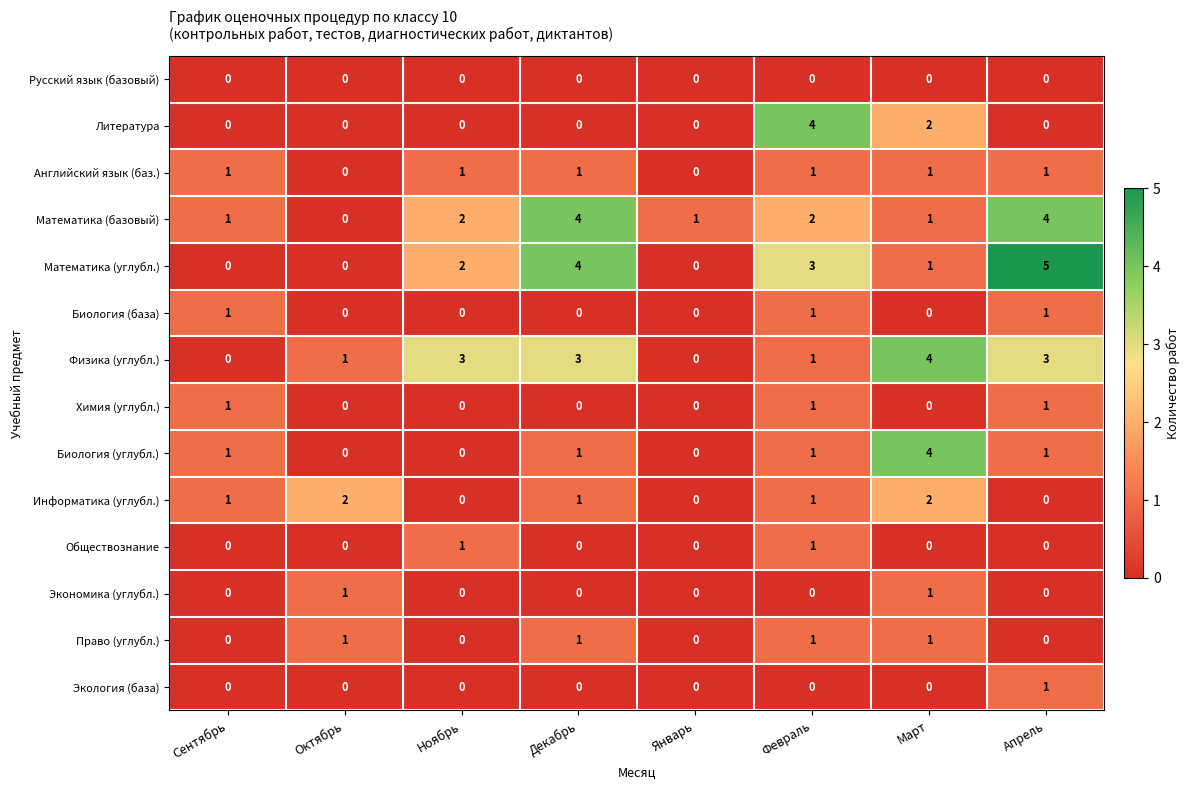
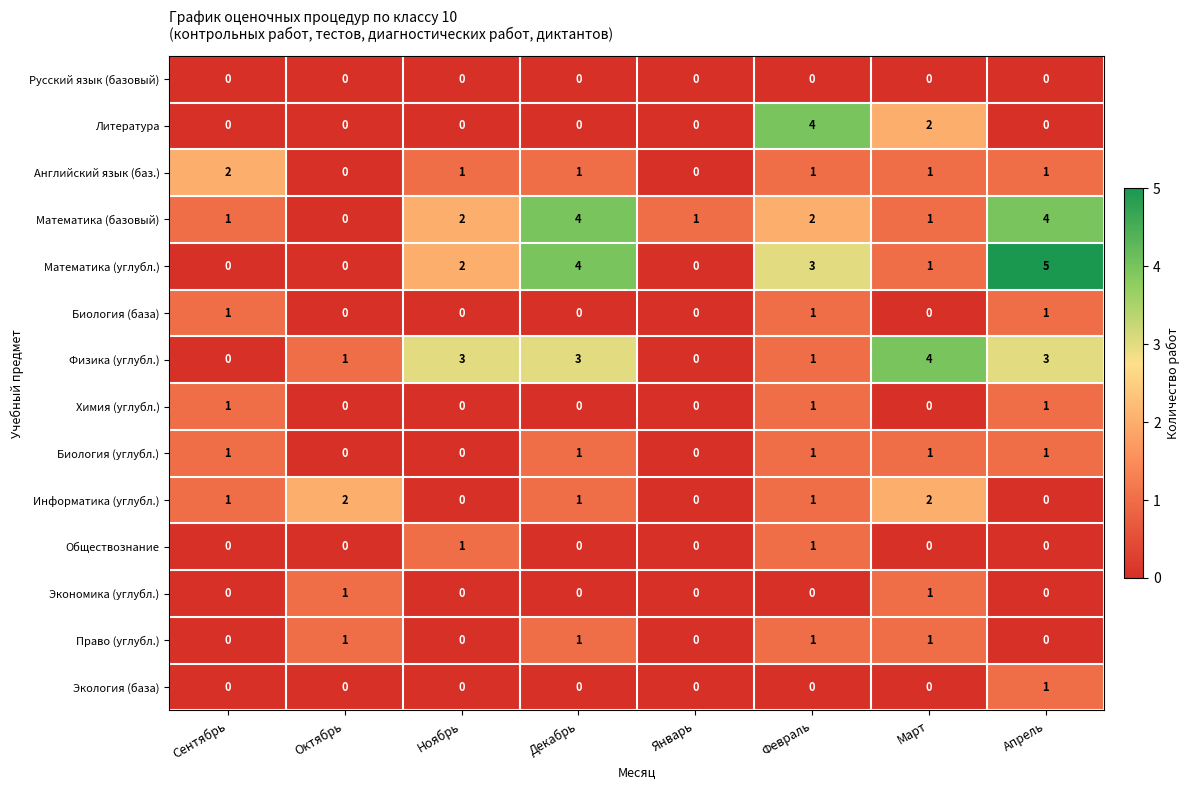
Английский язык (баз.), Сентябрь: 1 -> 2
Биология (углубл.), Март: 4 -> 1
